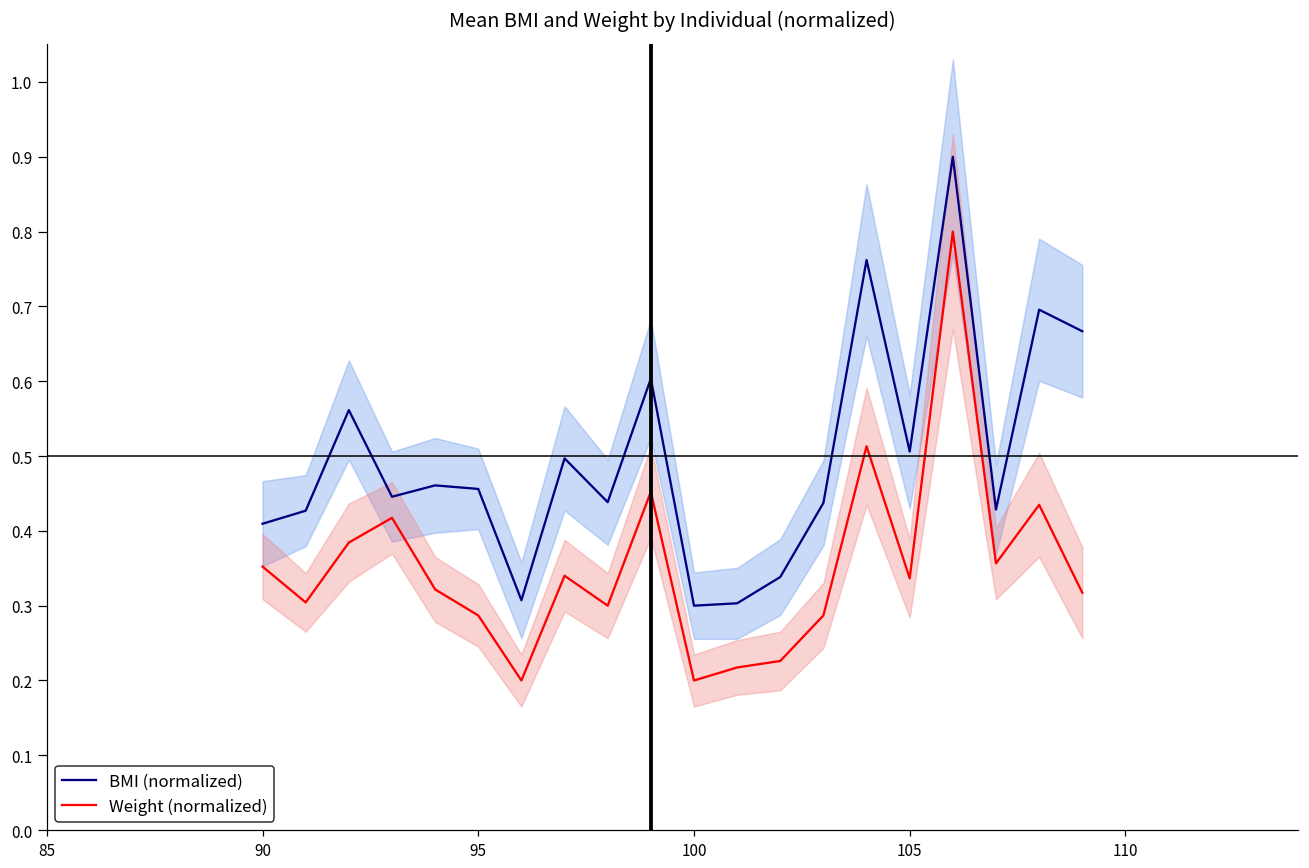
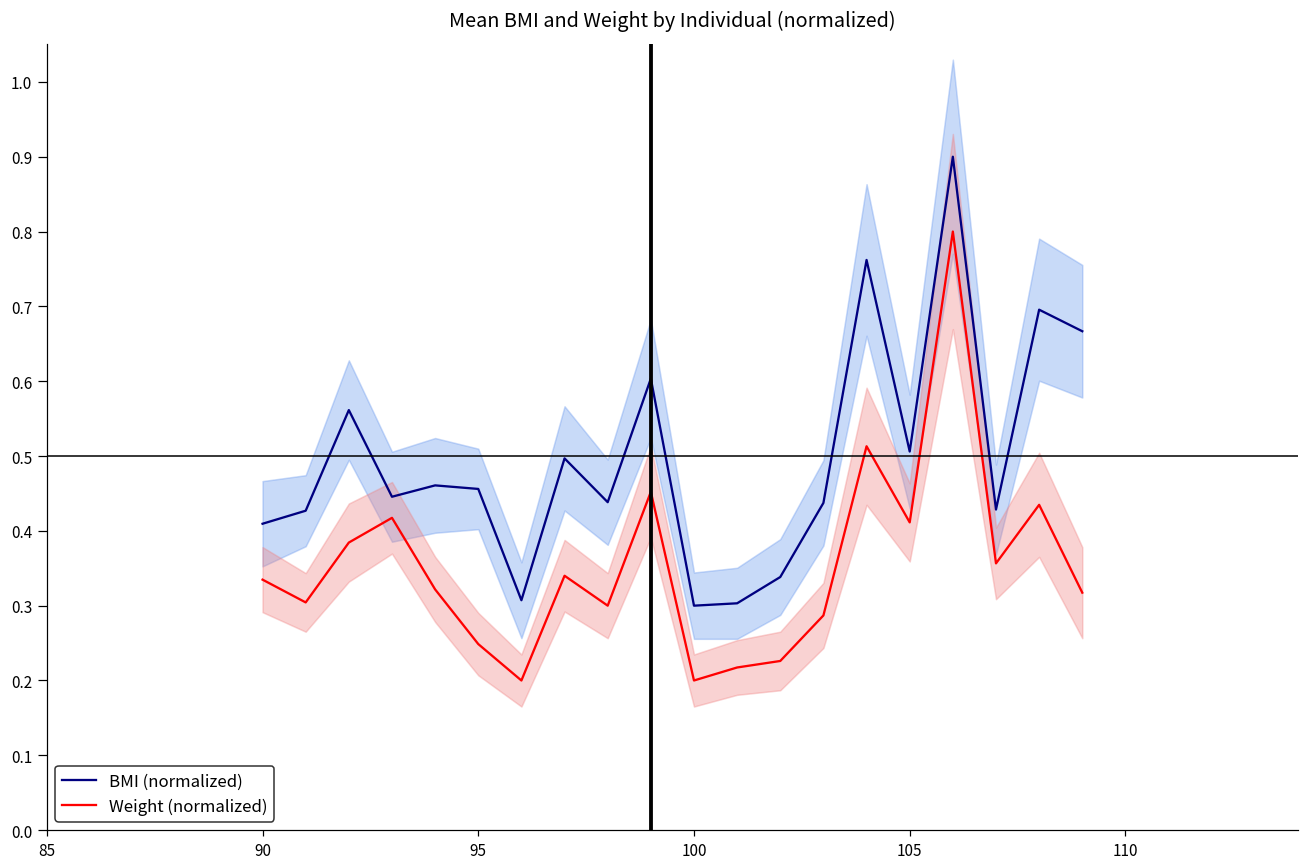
Weight (normalized), 90: 0.35 -> 0.33
Weight (normalized), 95: 0.29 -> 0.25
Weight (normalized), 105: 0.34 -> 0.41
